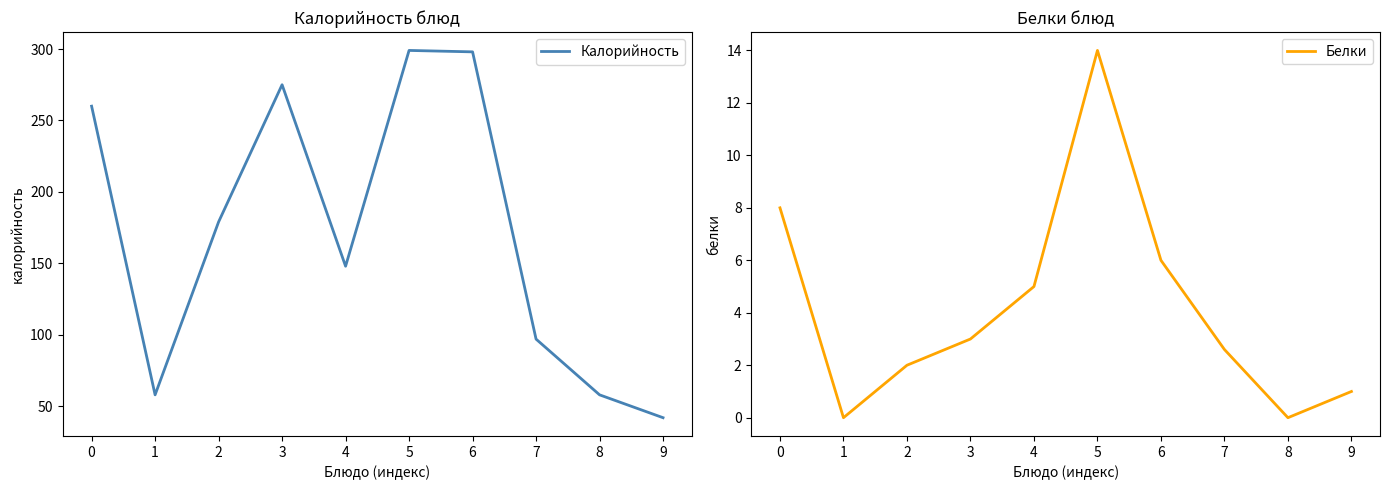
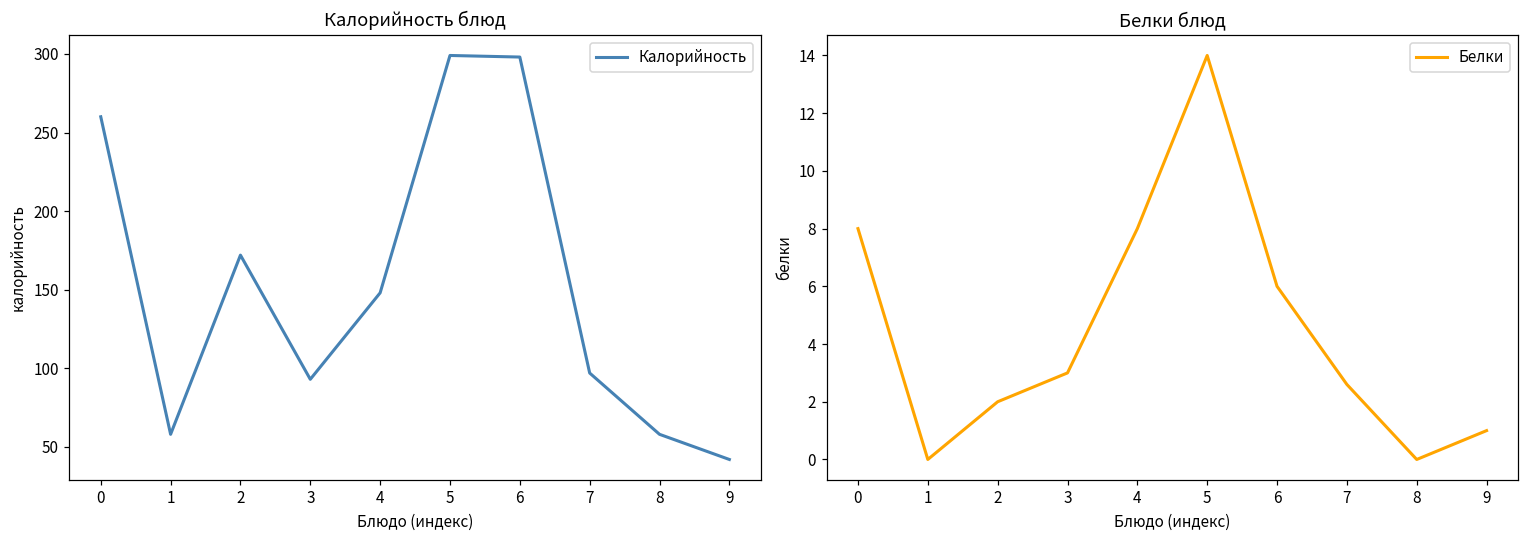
Калорийность блюд, 2: 179 -> 172
Калорийность блюд, 3: 275 -> 93
Белки блюд, 4: 5 -> 8
